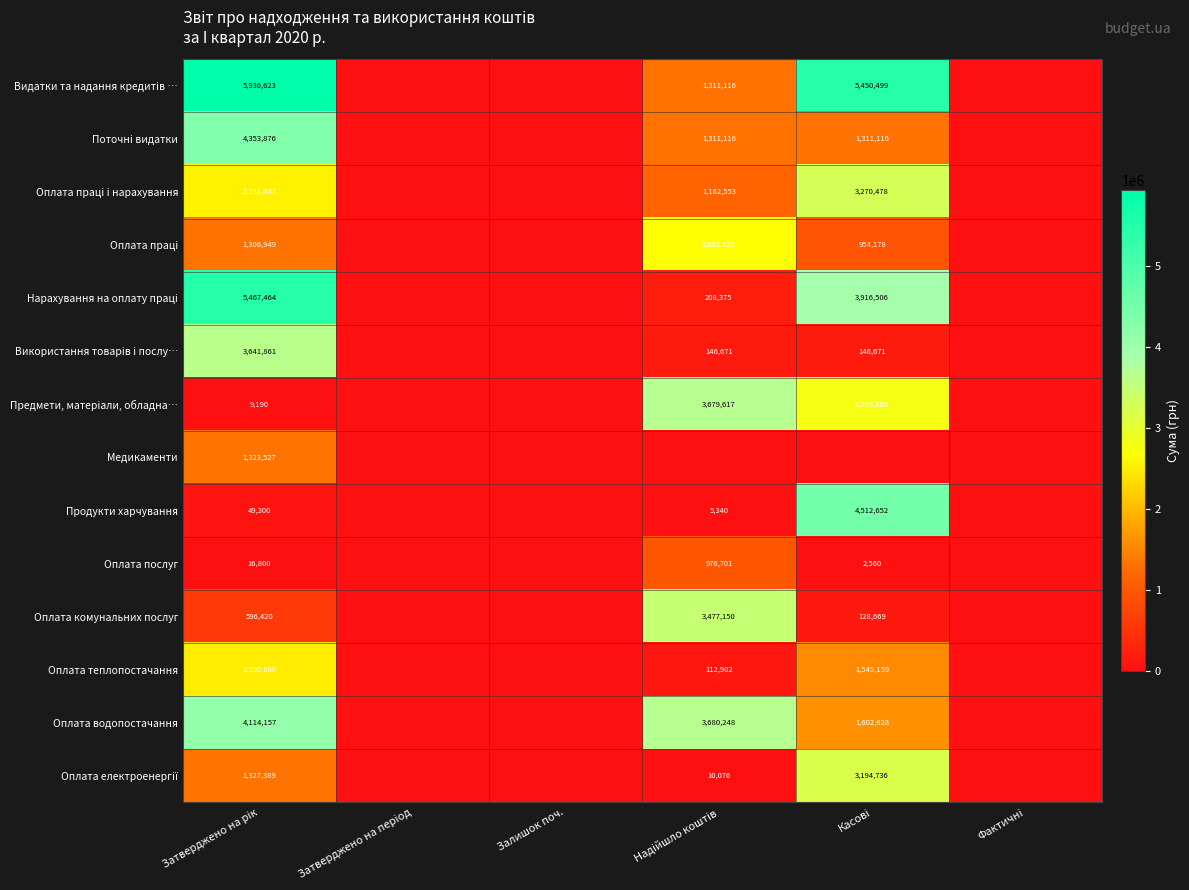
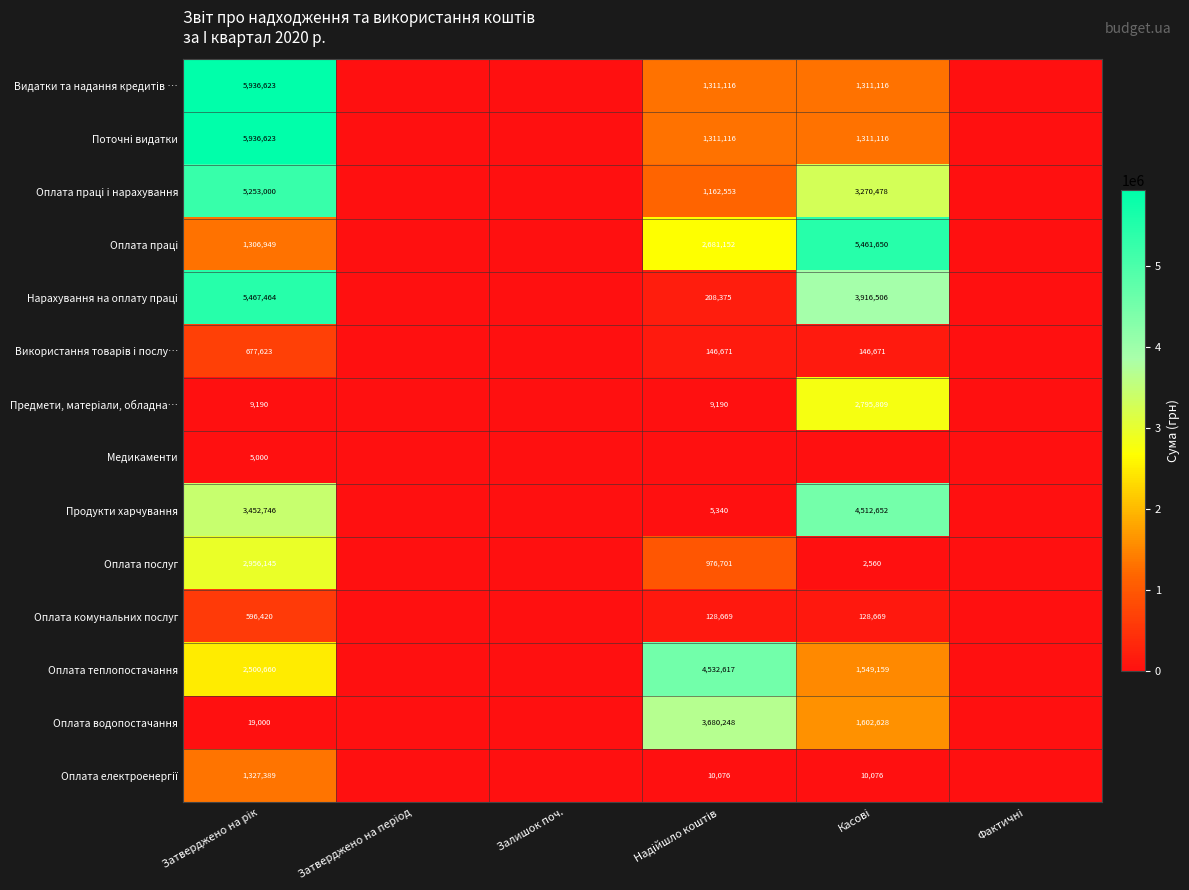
Видатки та надання кредитів …, Касові: 5,450,499 -> 1,311,116
Поточні видатки, Затверджено на рік: 4,353,876 -> 5,936,623
Оплата праці і нарахування, Затверджено на рік: 2,531,642 -> 5,253,000
Оплата праці, Касові: 954,178 -> 5,461,650
Використання товарів і послу…, Затверджено на рік: 3,641,861 -> 677,623
Предмети, матеріали, обладна…, Надійшло коштів: 3,679,617 -> 9,190
Медикаменти, Затверджено на рік: 1,323,527 -> 5,000
Продукти харчування, Затверджено на рік: 49,300 -> 3,452,746
Оплата послуг, Затверджено на рік: 16,800 -> 2,956,145
Оплата комунальних послуг, Надійшло коштів: 3,477,150 -> 128,669
Оплата теплопостачання, Надійшло коштів: 112,902 -> 4,532,617
Оплата водопостачання, Затверджено на рік: 4,114,157 -> 19,000
Оплата електроенергії, Касові: 3,194,736 -> 10,076
